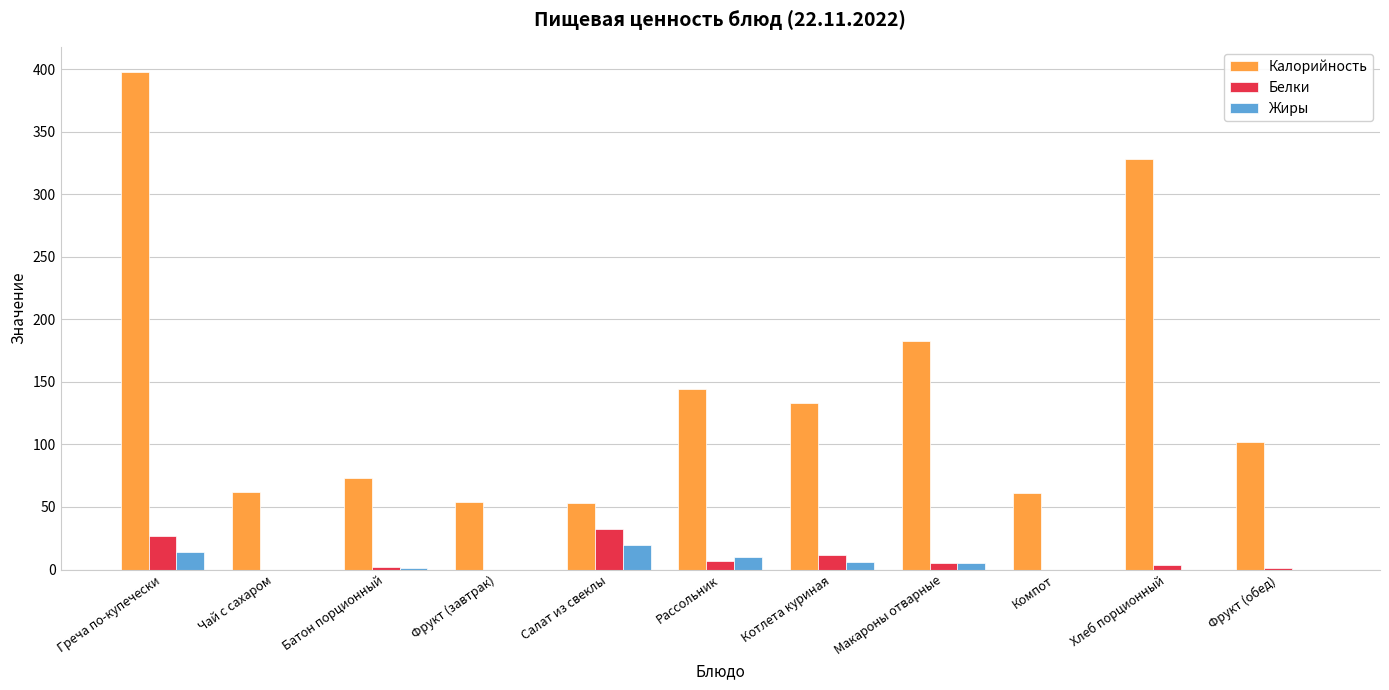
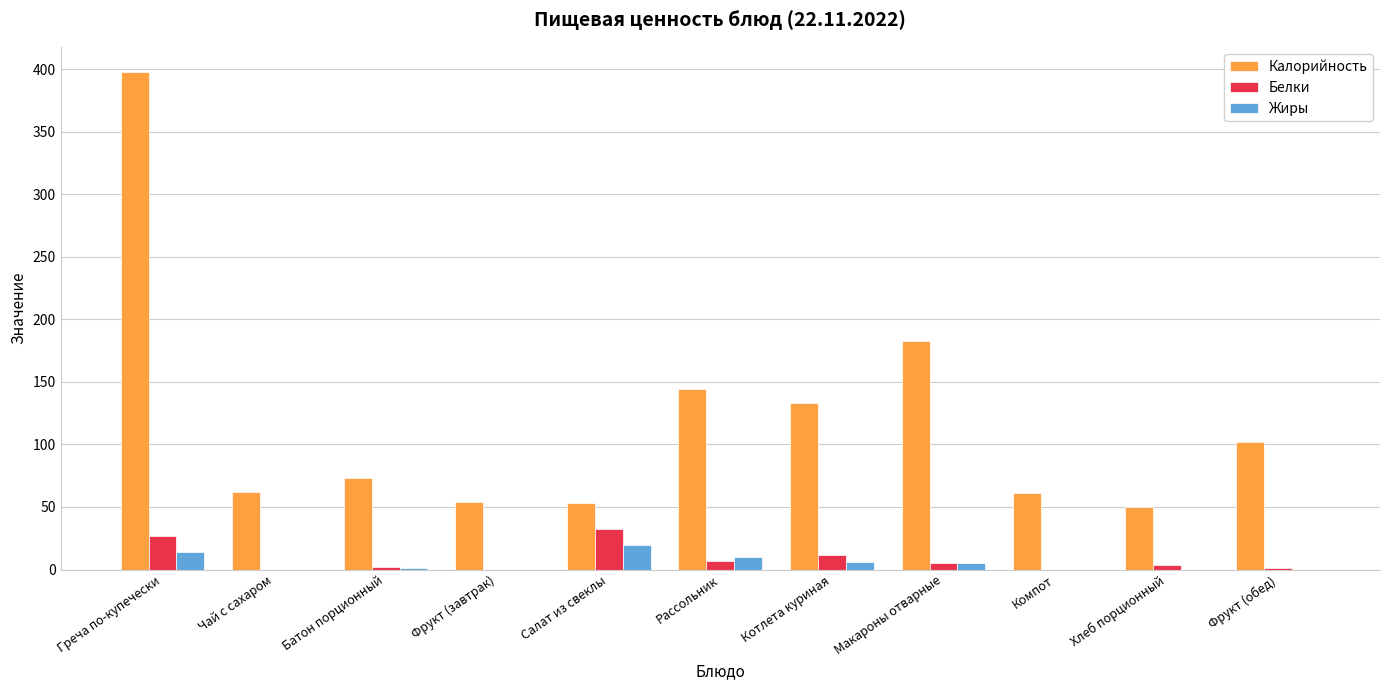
Калорийность, Хлеб порционный: 328 -> 50
